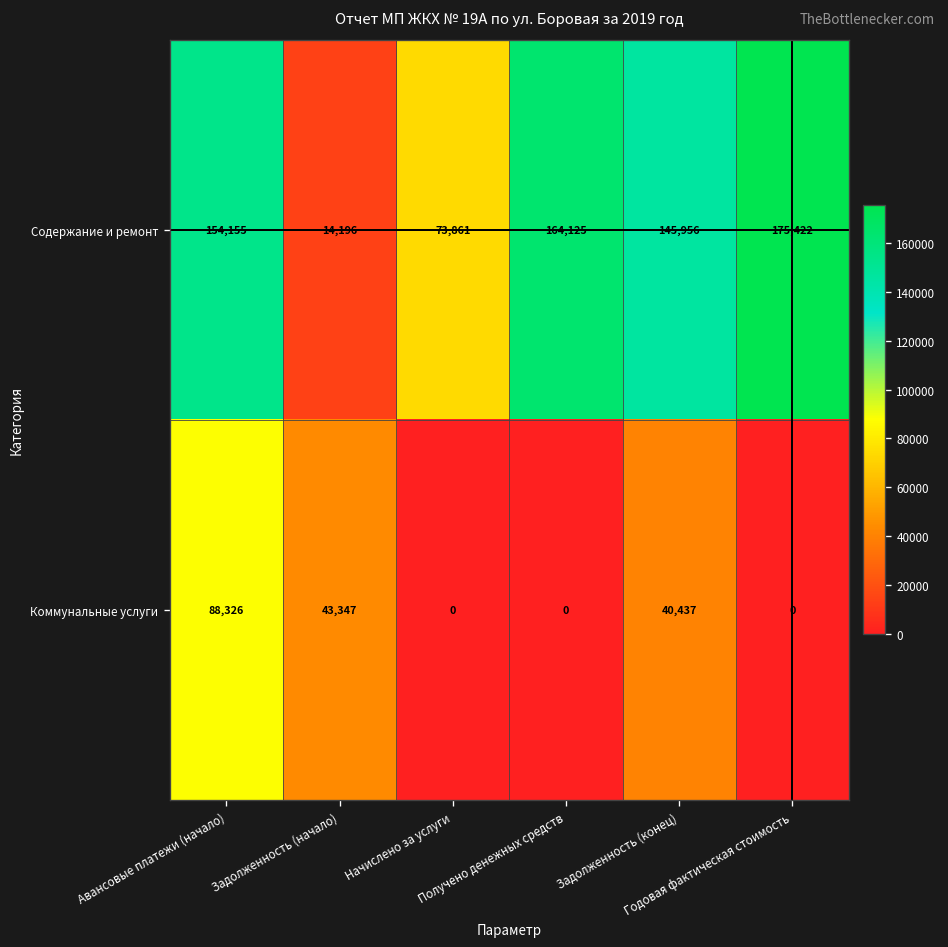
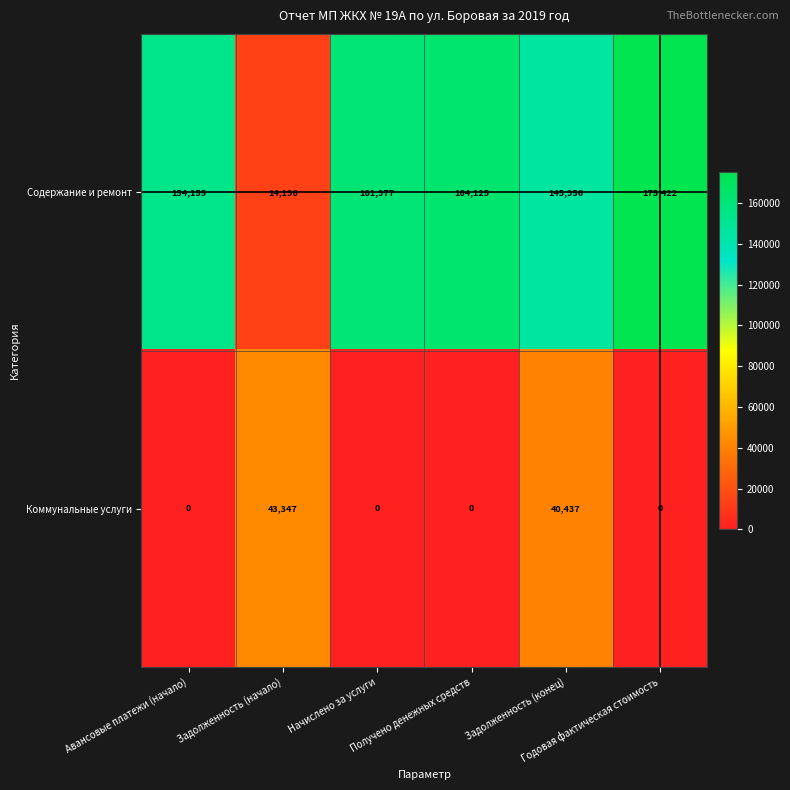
Содержание и ремонт, Начислено за услуги: 73,861 -> 161,977
Коммунальные услуги, Авансовые платежи (начало): 88,326 -> 0
